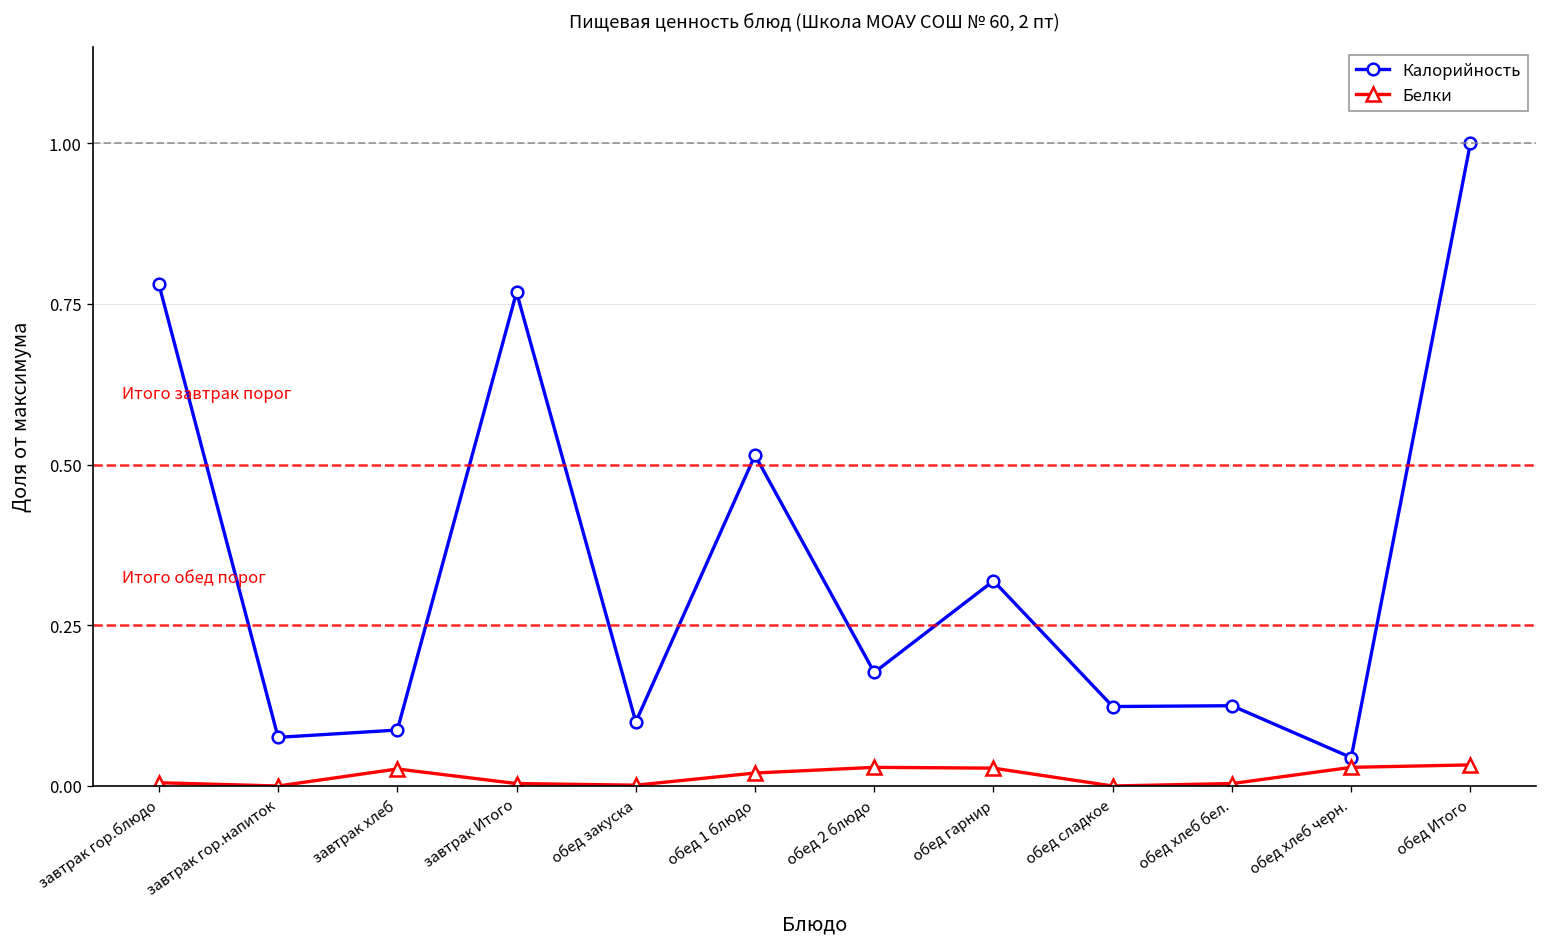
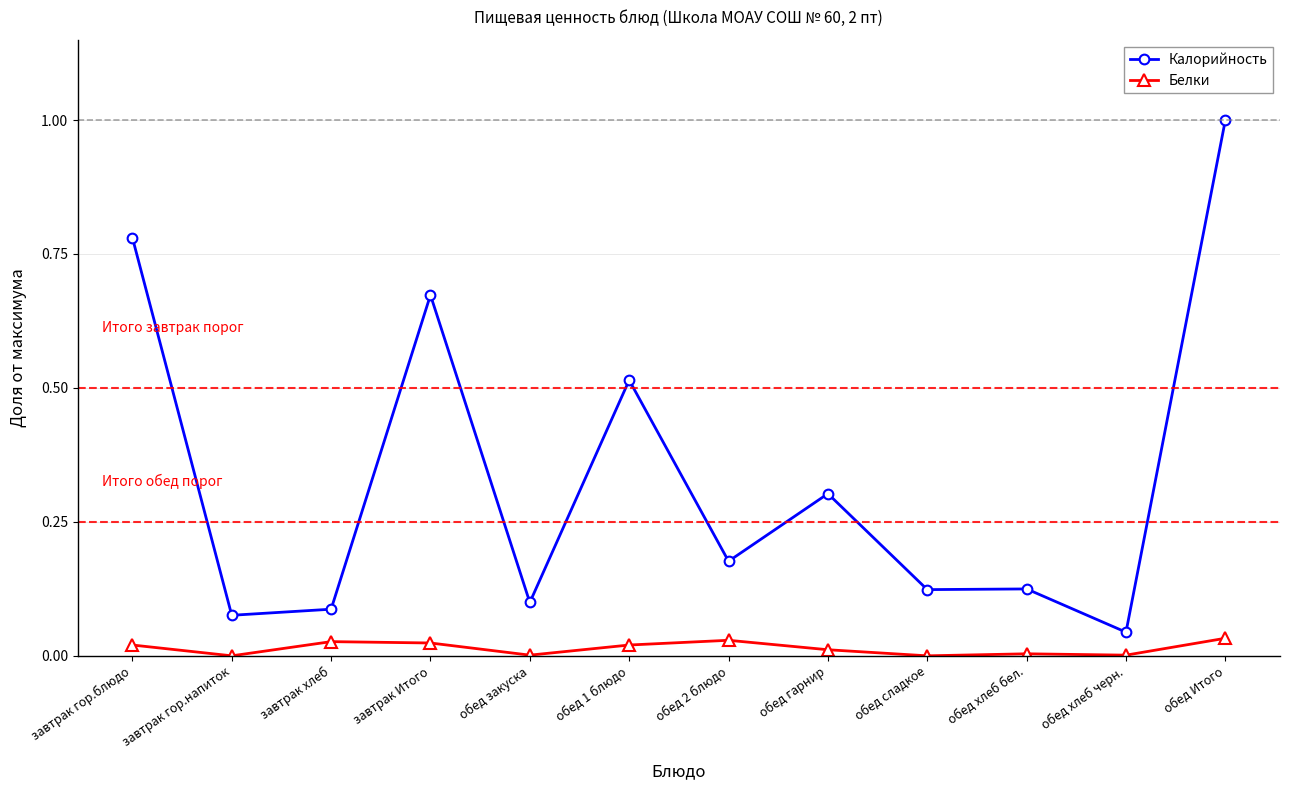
Белки, завтрак гор.блюдо: 0.01 -> 0.02
Калорийность, завтрак Итого: 0.77 -> 0.67
Белки, завтрак Итого: 0.00 -> 0.02
Калорийность, обед гарнир: 0.32 -> 0.30
Белки, обед гарнир: 0.03 -> 0.01
Белки, обед хлеб черн.: 0.03 -> 0.00
